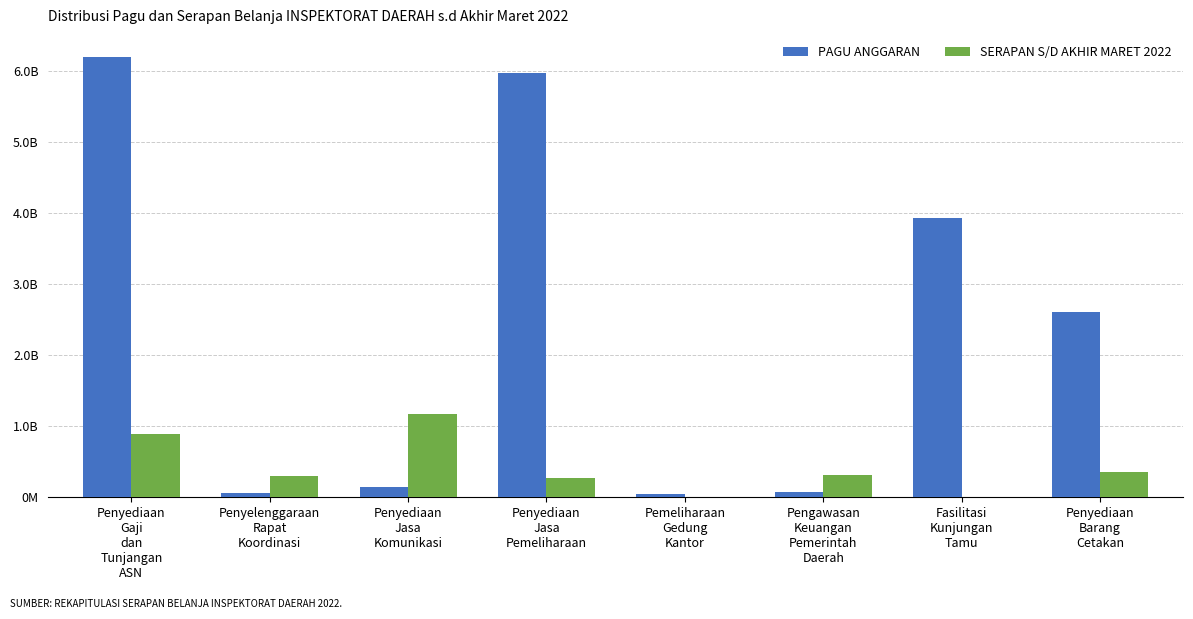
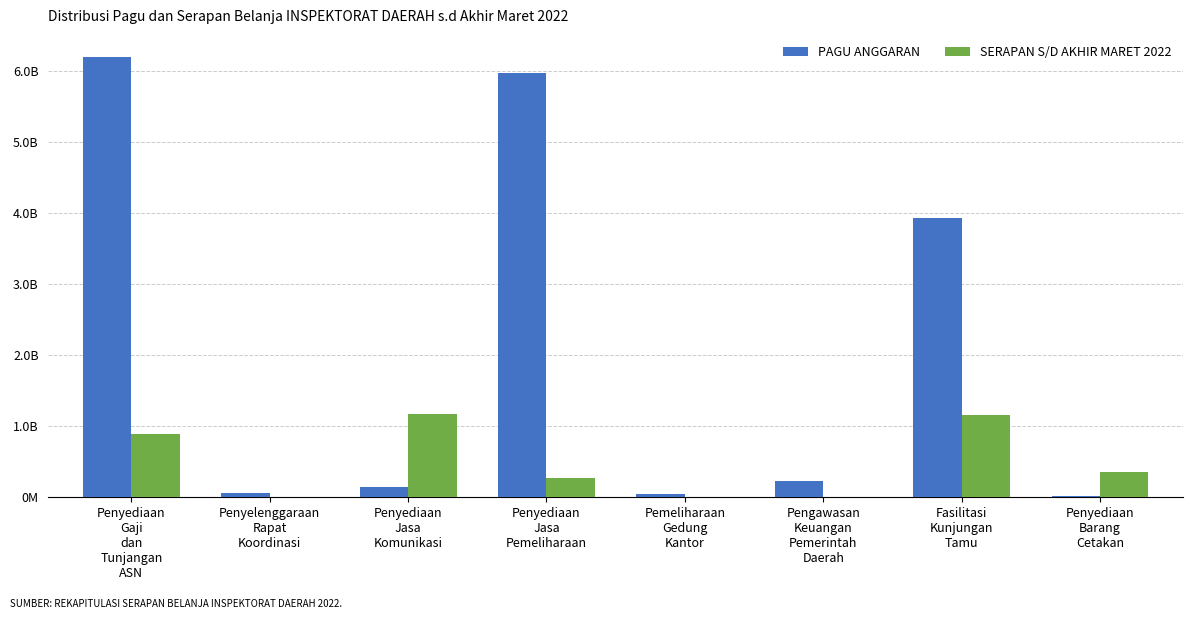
SERAPAN S/D AKHIR MARET 2022, Penyelenggaraan Rapat Koordinasi: 300000000 -> 0
PAGU ANGGARAN, Pengawasan Keuangan Pemerintah Daerah: 100000000 -> 200000000
SERAPAN S/D AKHIR MARET 2022, Pengawasan Keuangan Pemerintah Daerah: 300000000 -> 0
SERAPAN S/D AKHIR MARET 2022, Fasilitasi Kunjungan Tamu: 0 -> 1200000000
PAGU ANGGARAN, Penyediaan Barang Cetakan: 2600000000 -> 0
